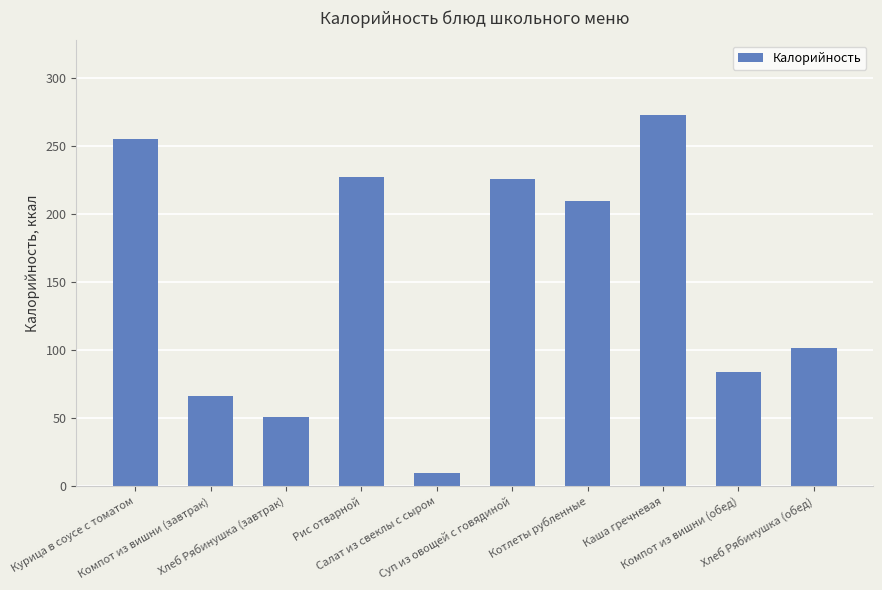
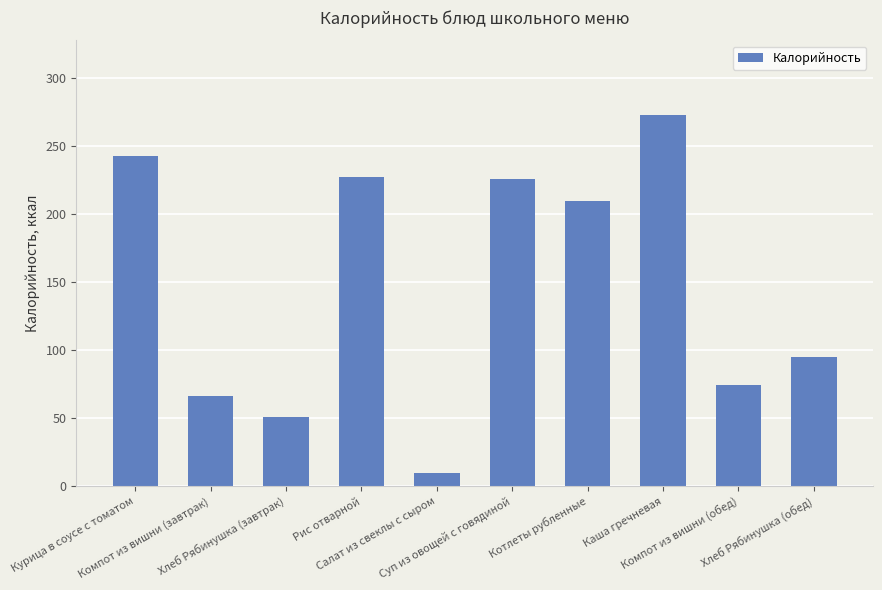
Курица в соусе с томатом: 255 -> 243
Компот из вишни (обед): 84 -> 74
Хлеб Рябинушка (обед): 102 -> 95
